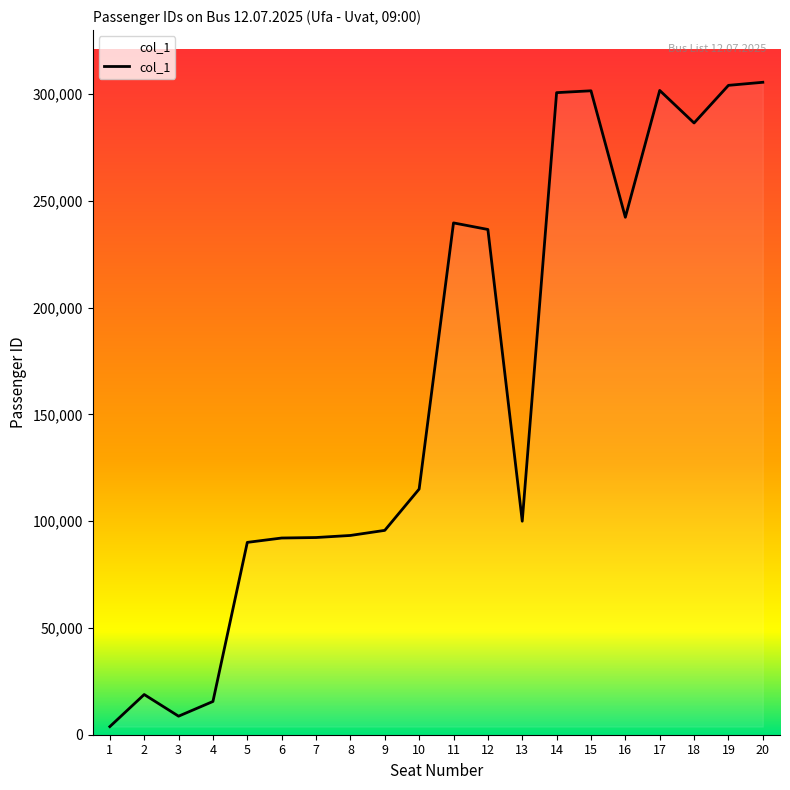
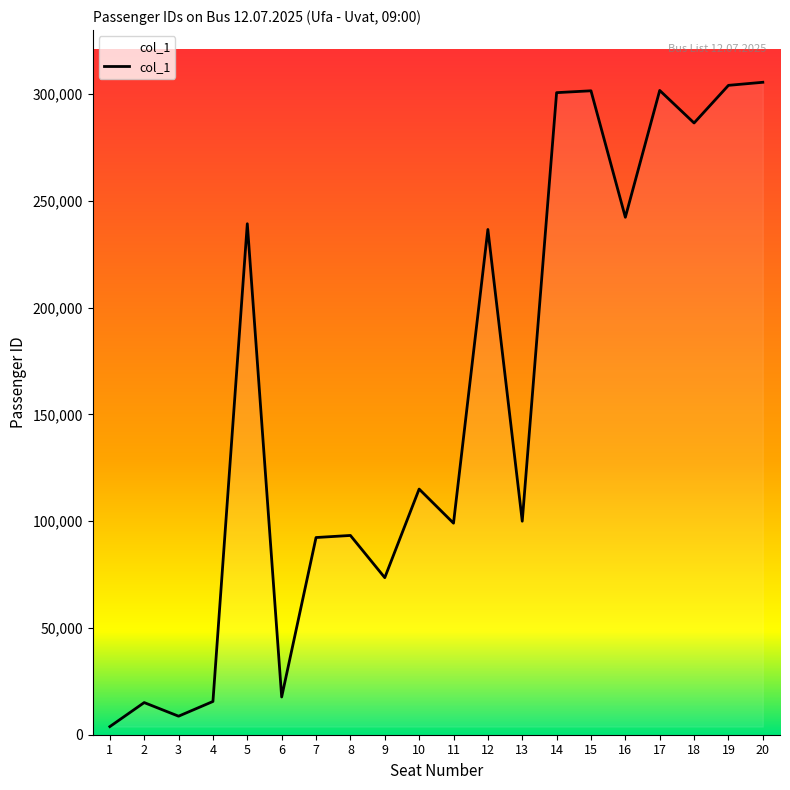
2: 19,000 -> 15,000
5: 90,000 -> 239,000
6: 92,000 -> 18,000
9: 96,000 -> 74,000
11: 240,000 -> 99,000
